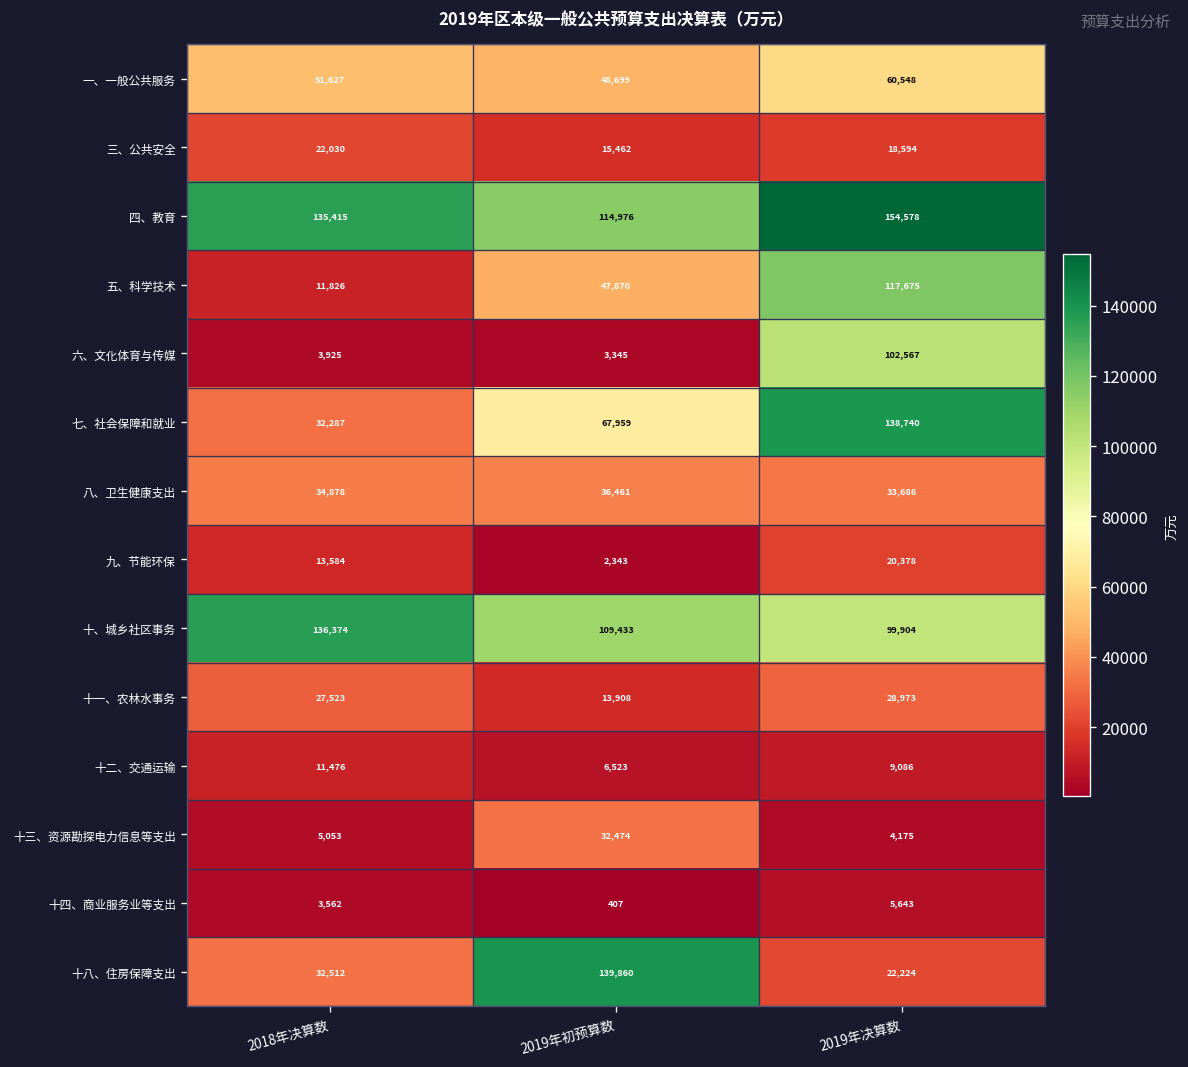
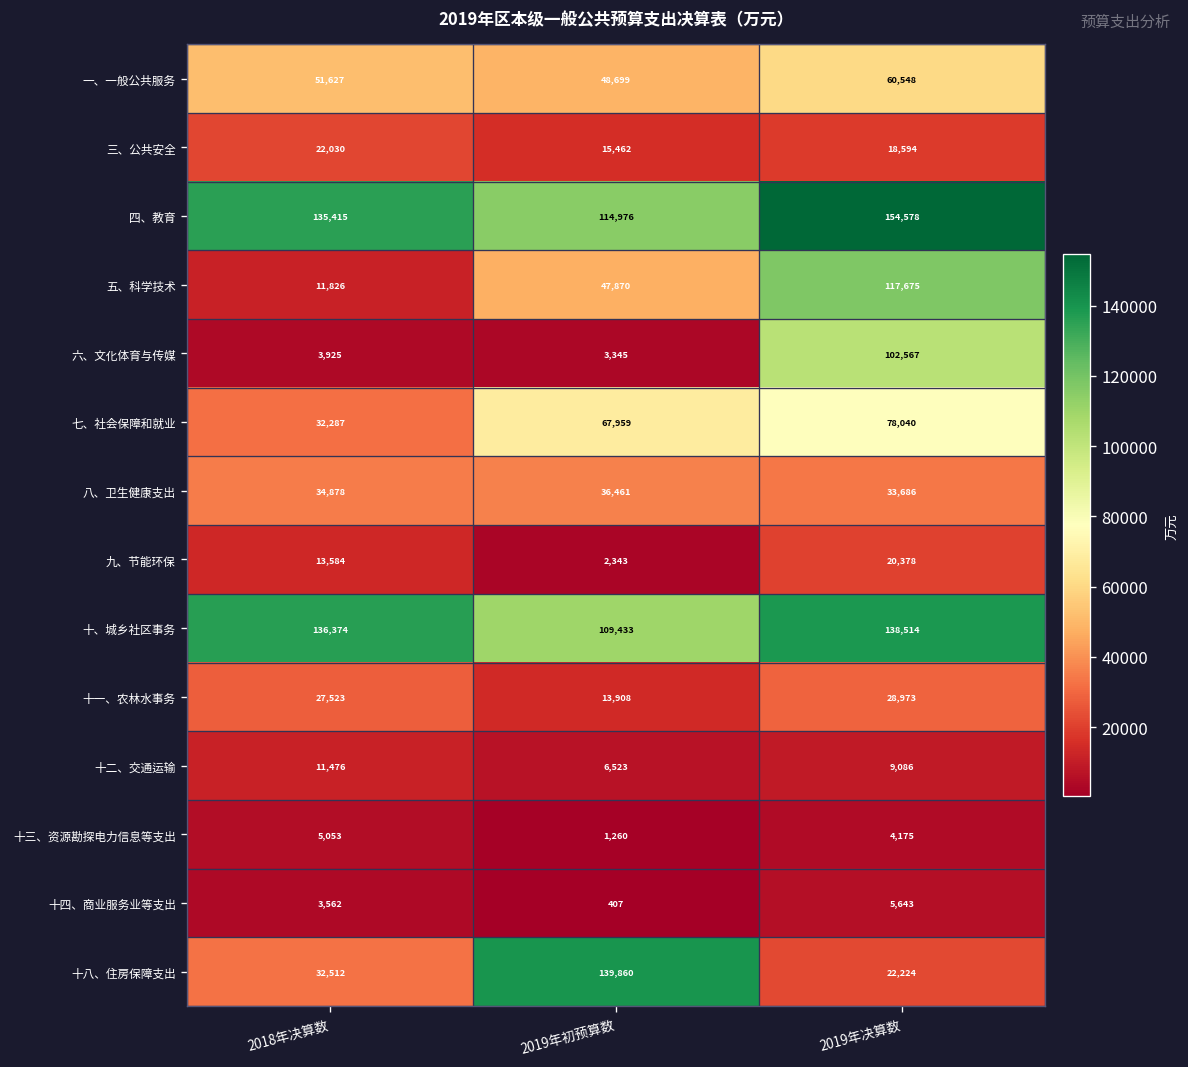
七、社会保障和就业, 2019年决算数: 138,740 -> 78,040
十、城乡社区事务, 2019年决算数: 99,904 -> 138,514
十三、资源勘探电力信息等支出, 2019年初预算数: 32,474 -> 1,260
